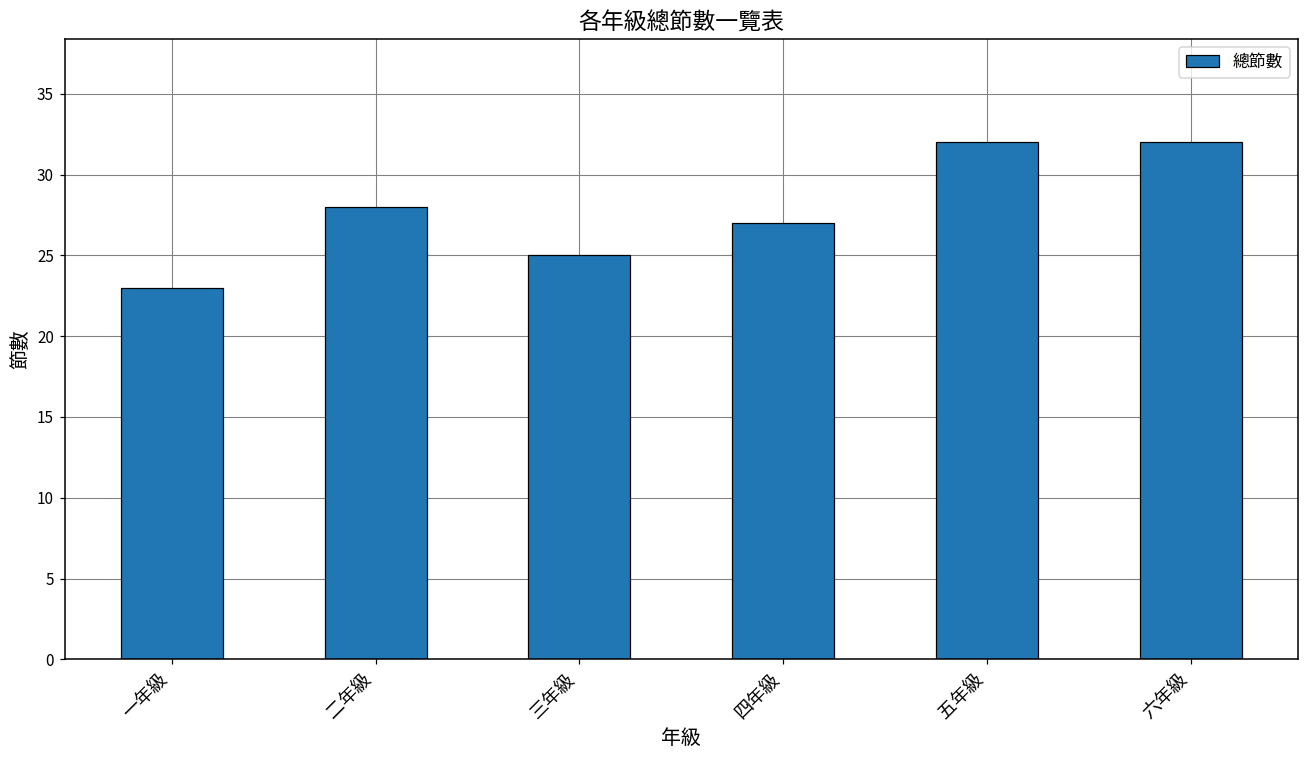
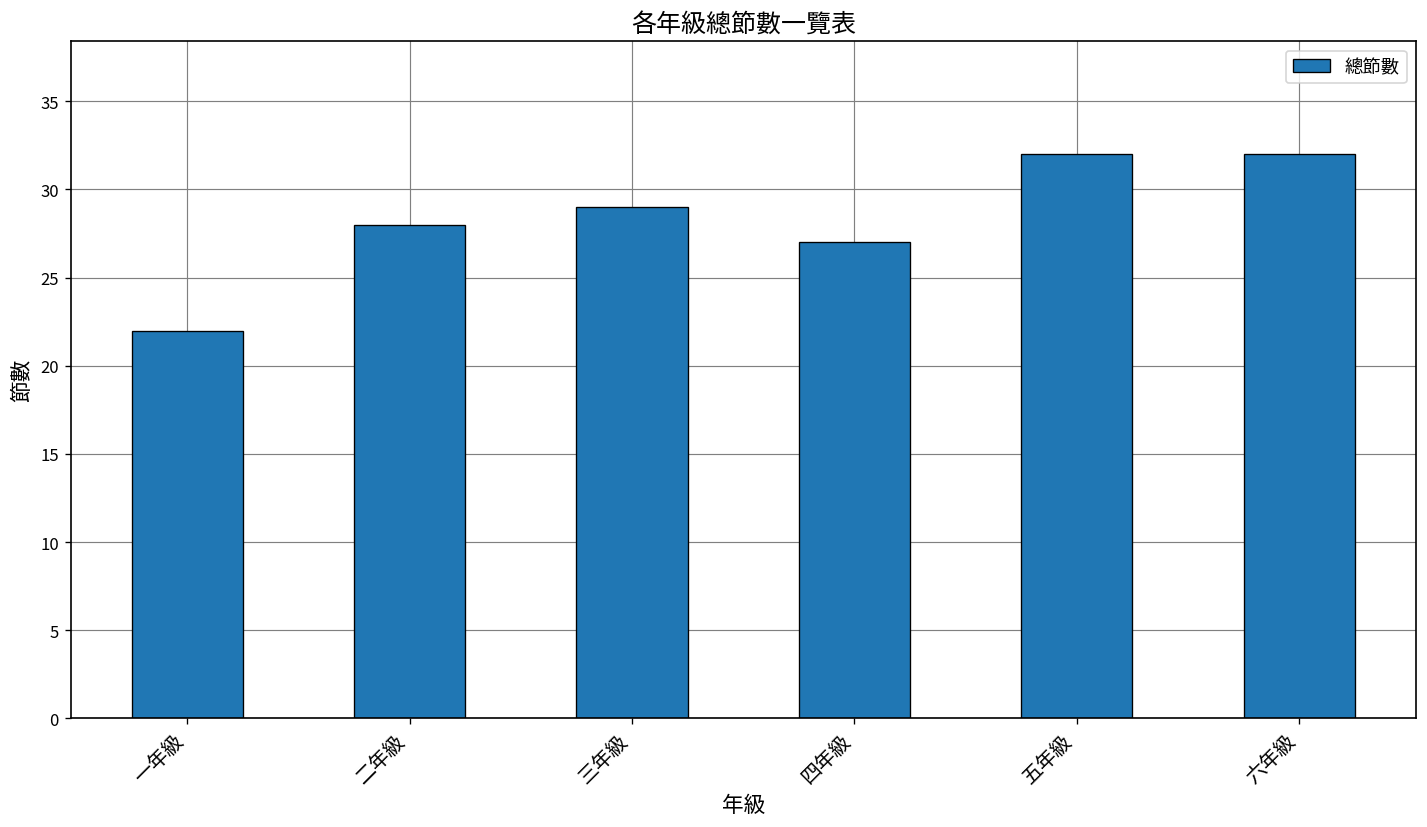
一年級: 23 -> 22
三年級: 25 -> 29
